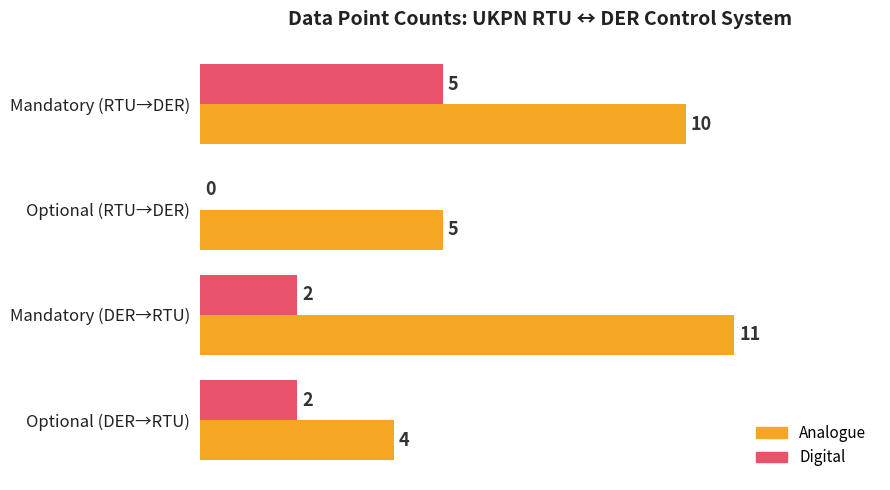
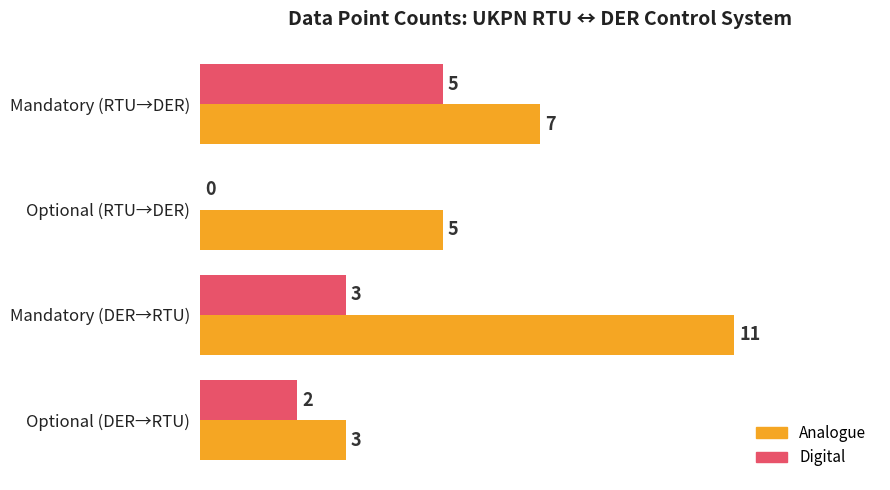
Analogue, Mandatory (RTU→DER): 10 -> 7
Digital, Mandatory (DER→RTU): 2 -> 3
Analogue, Optional (DER→RTU): 4 -> 3
